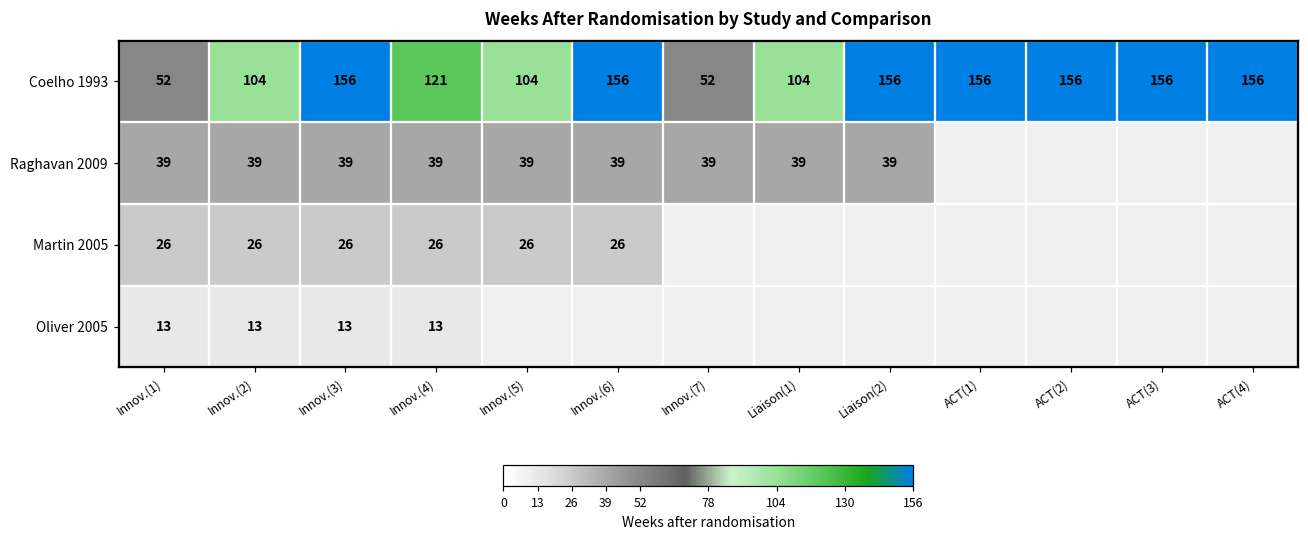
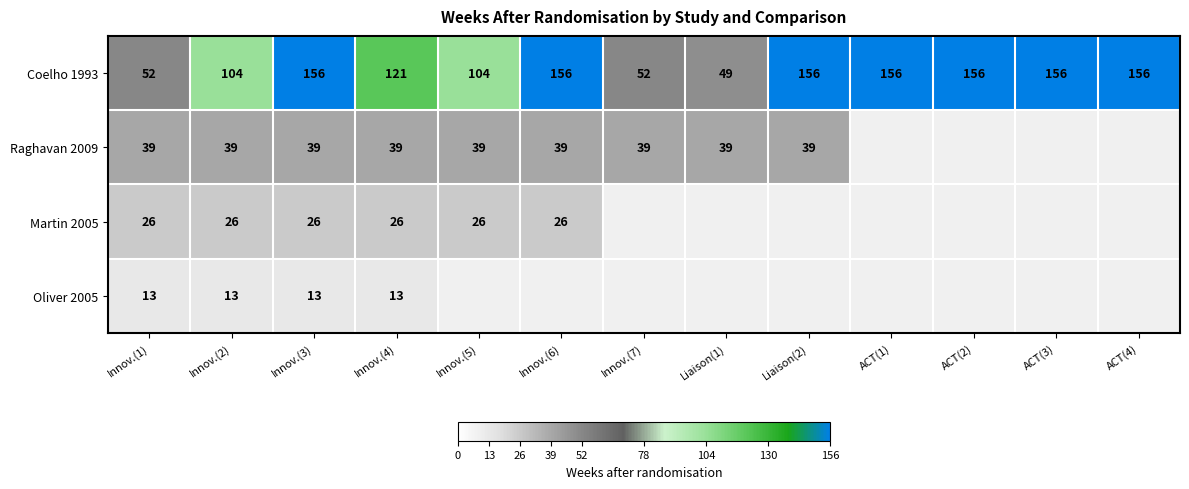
Coelho 1993, Liaison(1): 104 -> 49
